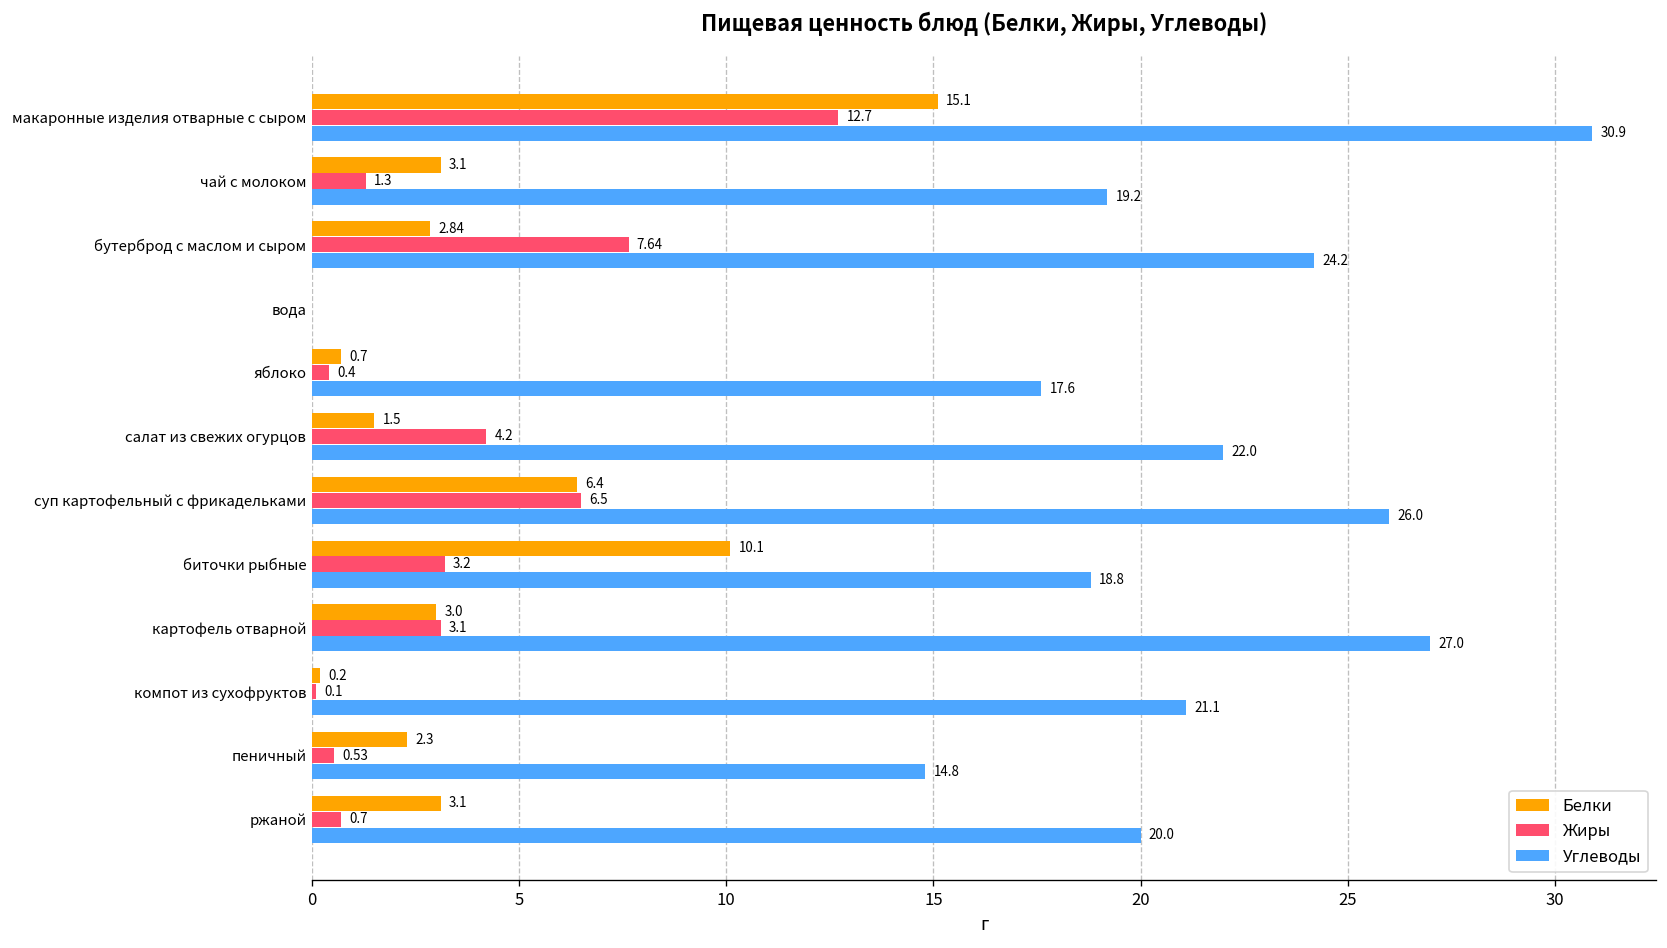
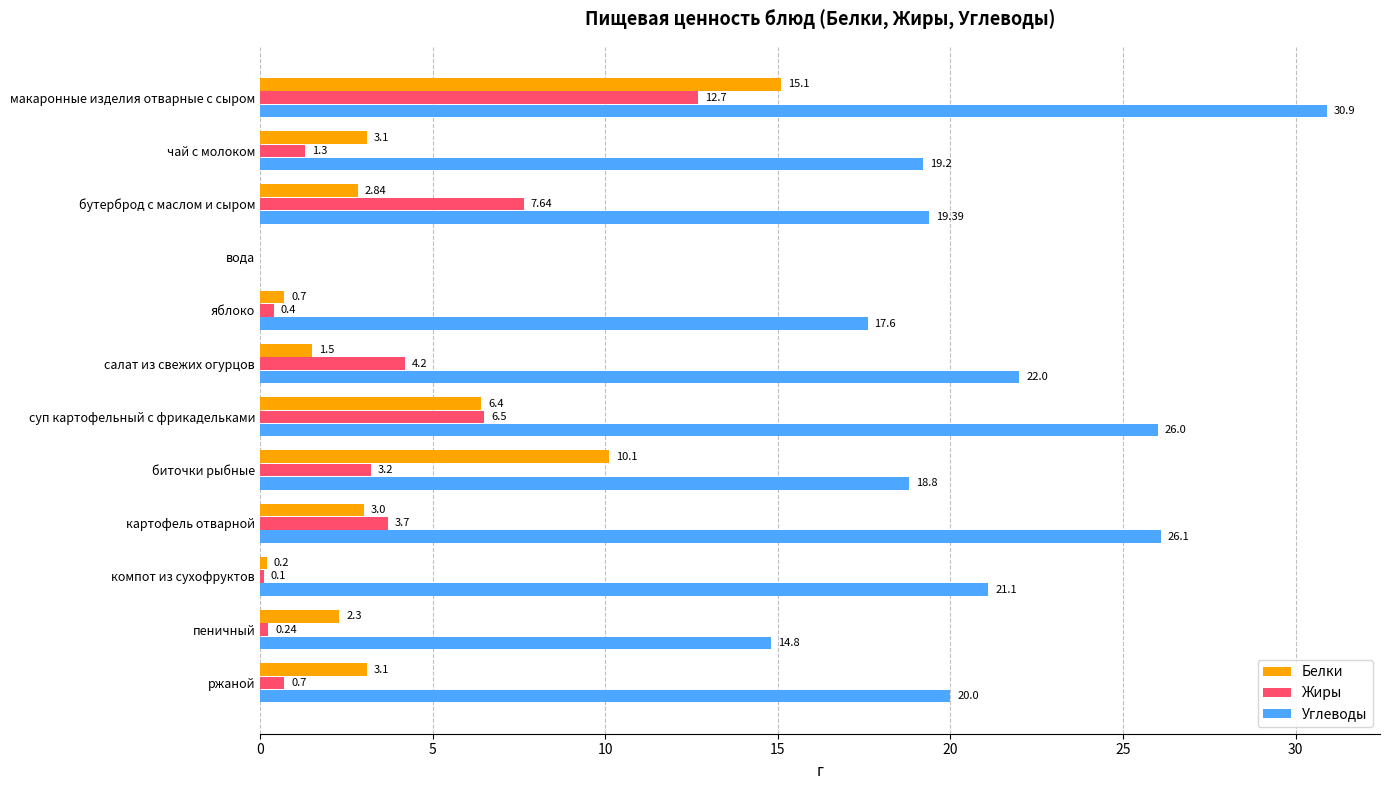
Углеводы, бутерброд с маслом и сыром: 24.2 -> 19.39
Жиры, картофель отварной: 3.1 -> 3.7
Углеводы, картофель отварной: 27.0 -> 26.1
Жиры, пеничный: 0.53 -> 0.24
